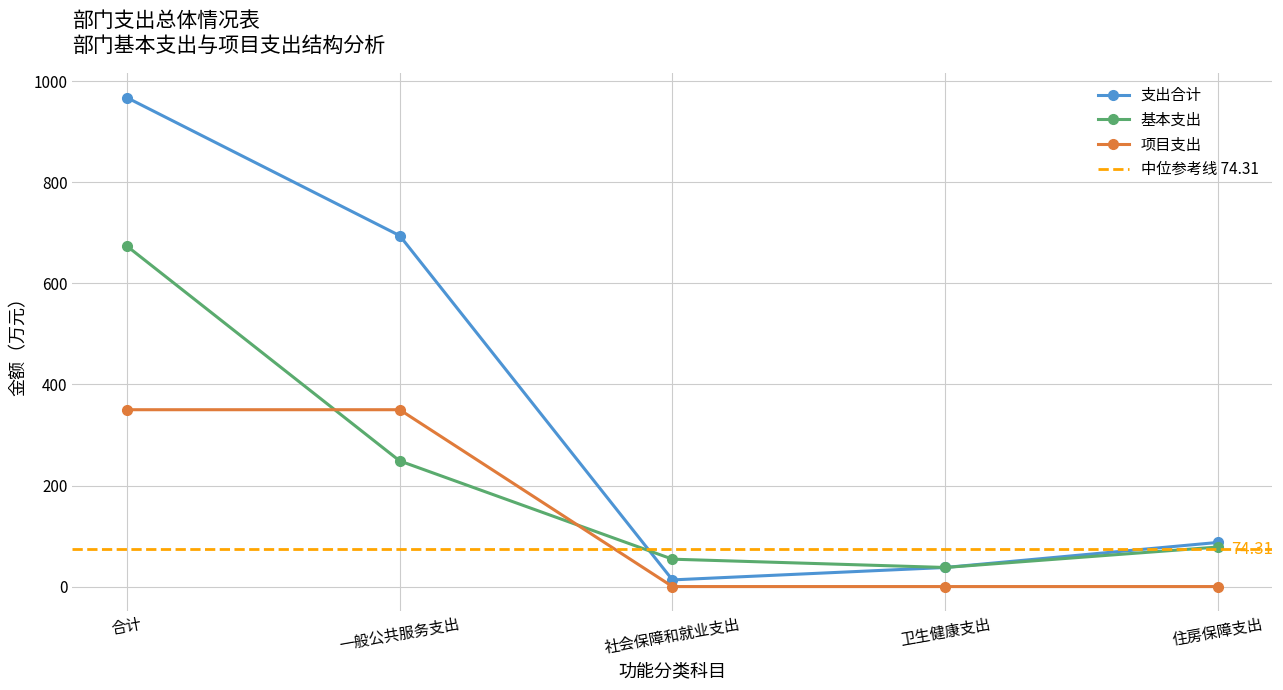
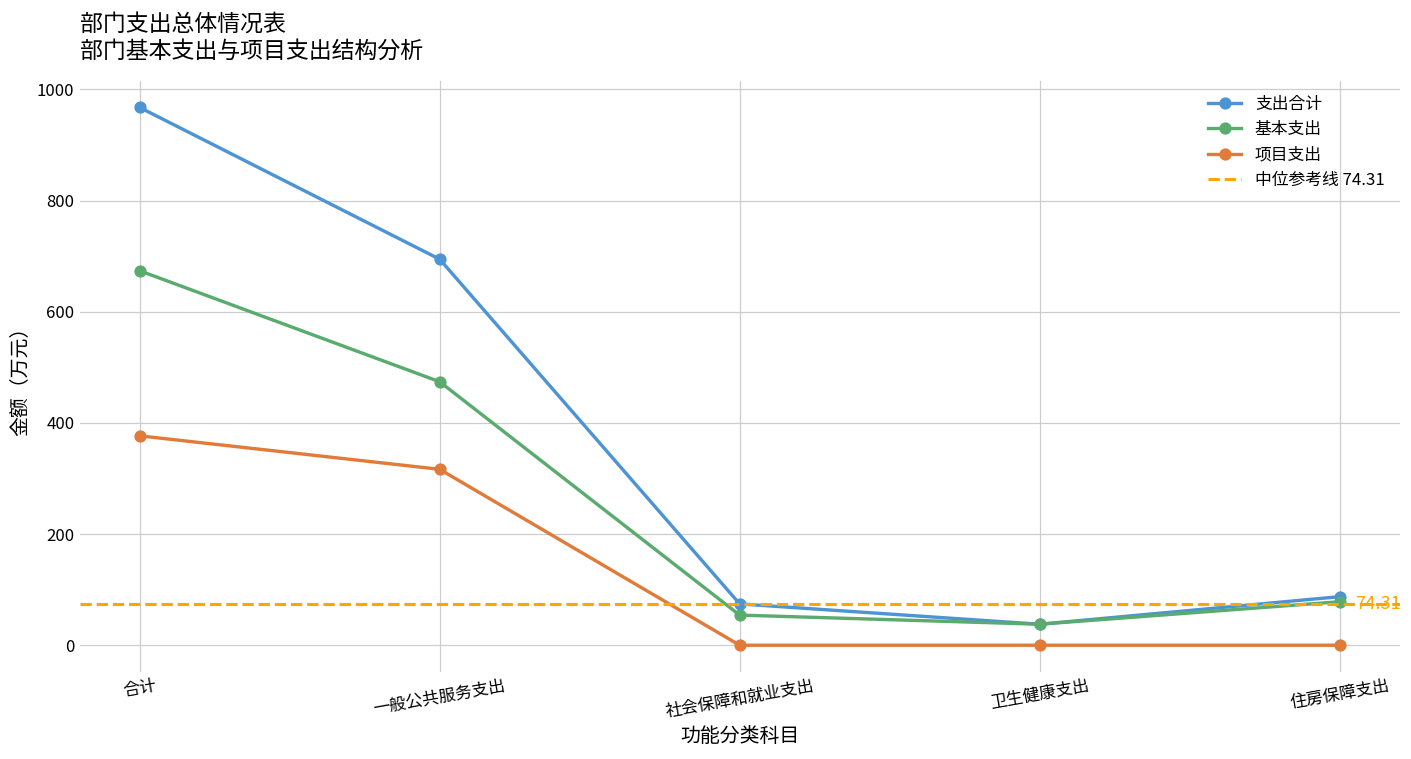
项目支出, 合计: 350 -> 380
基本支出, 一般公共服务支出: 250 -> 470
项目支出, 一般公共服务支出: 350 -> 320
支出合计, 社会保障和就业支出: 10 -> 70
